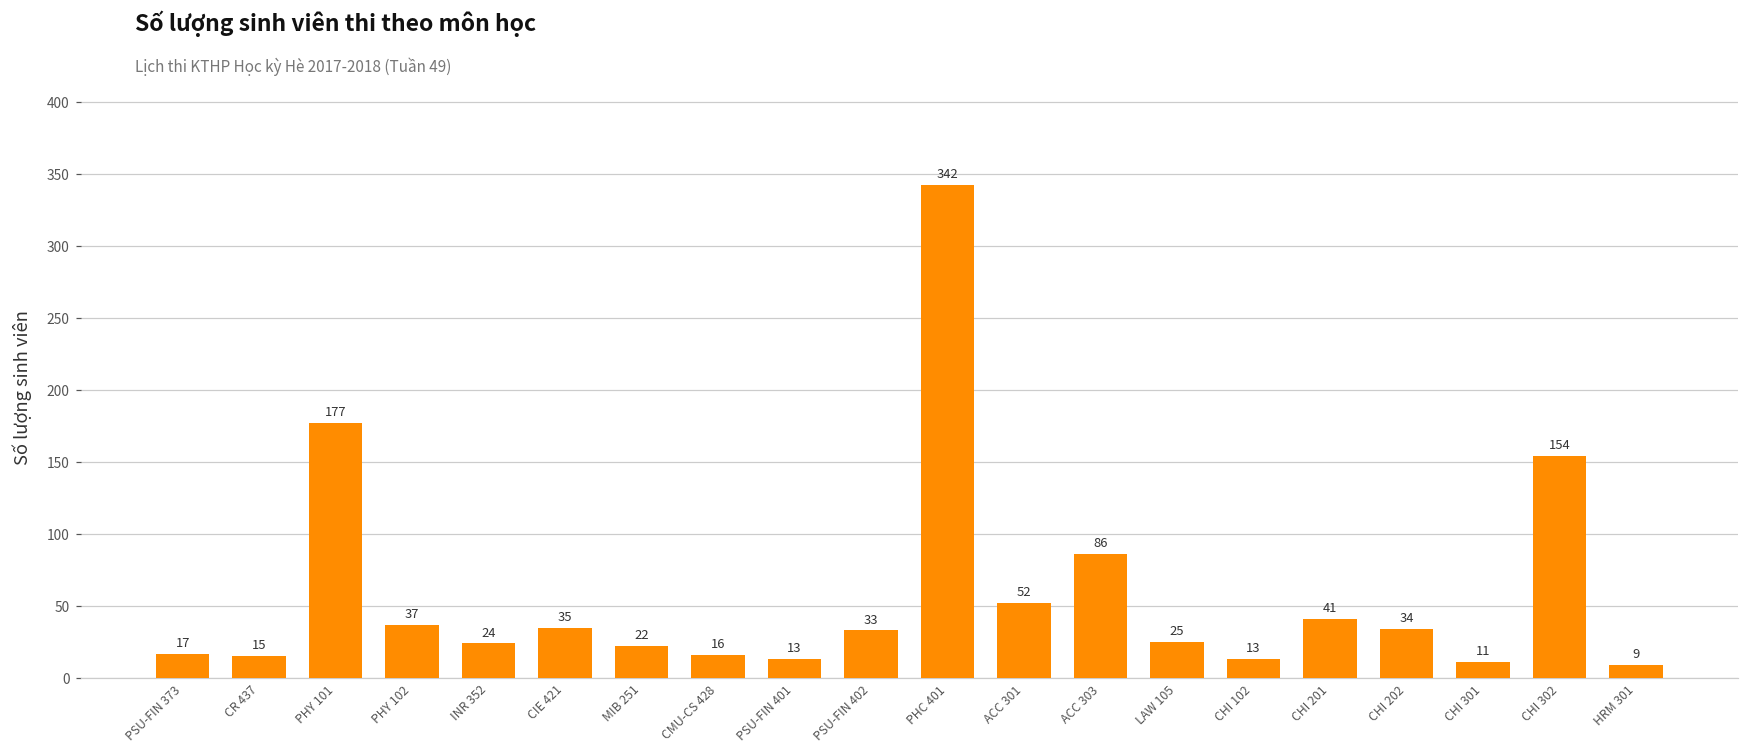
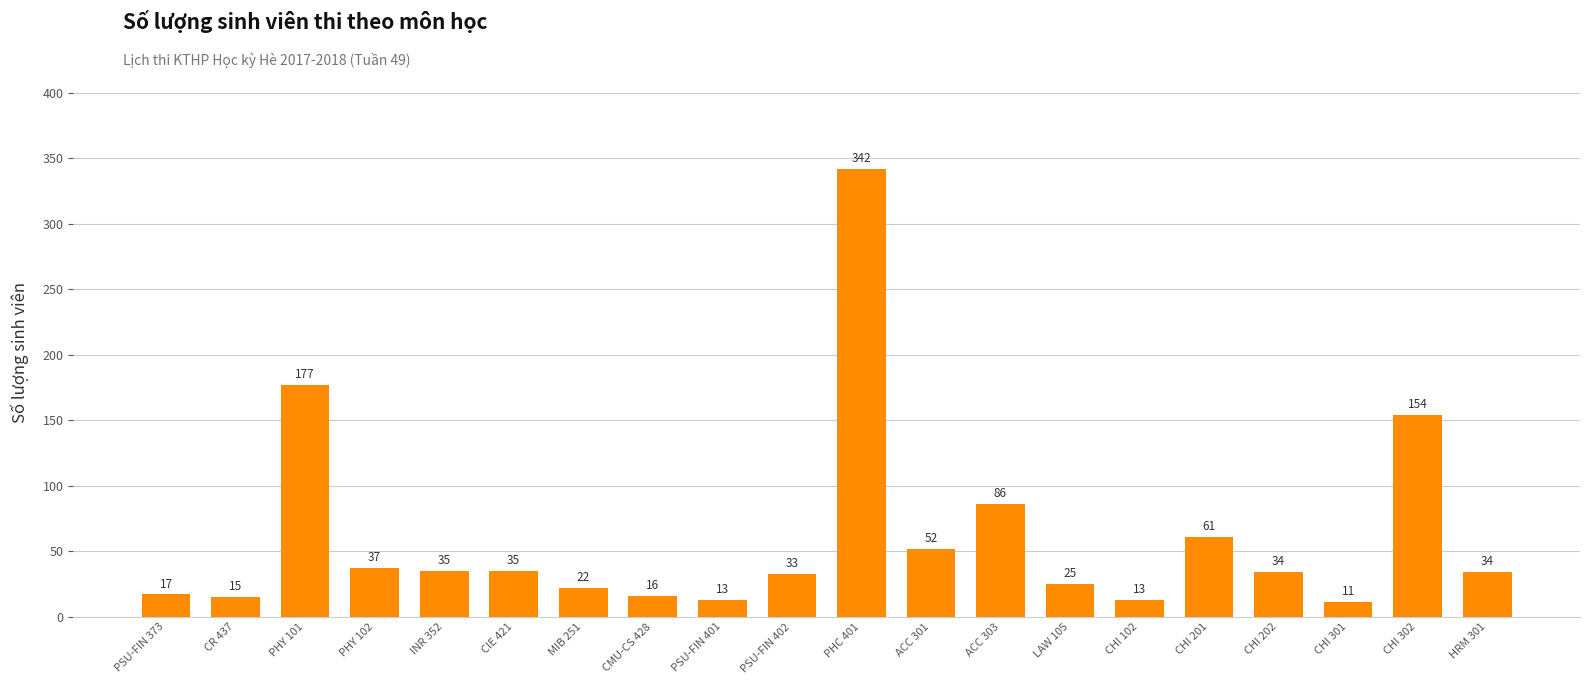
INR 352: 24 -> 35
CHI 201: 41 -> 61
HRM 301: 9 -> 34
